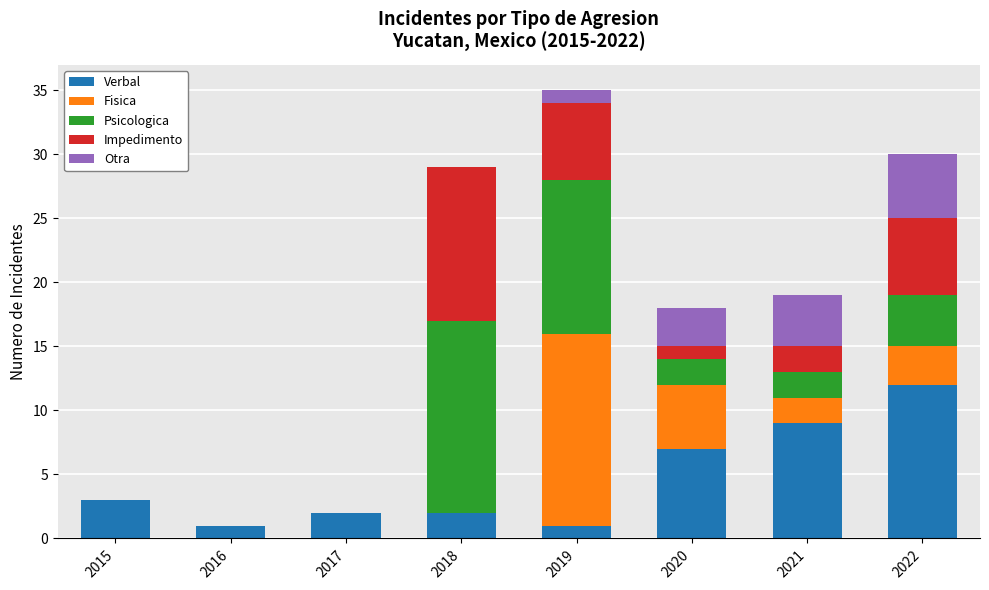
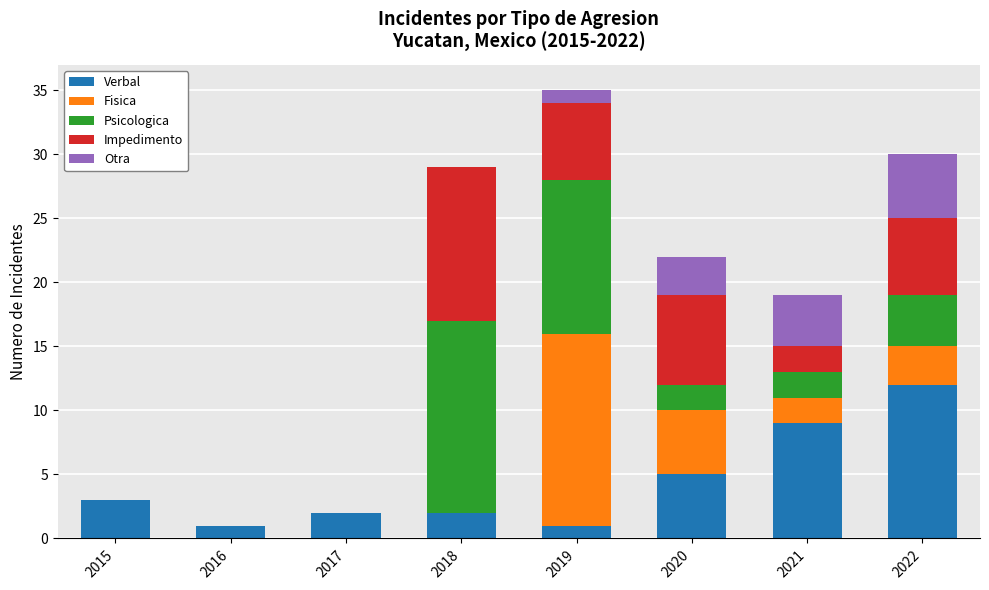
Verbal, 2020: 7 -> 5
Impedimento, 2020: 1 -> 7
